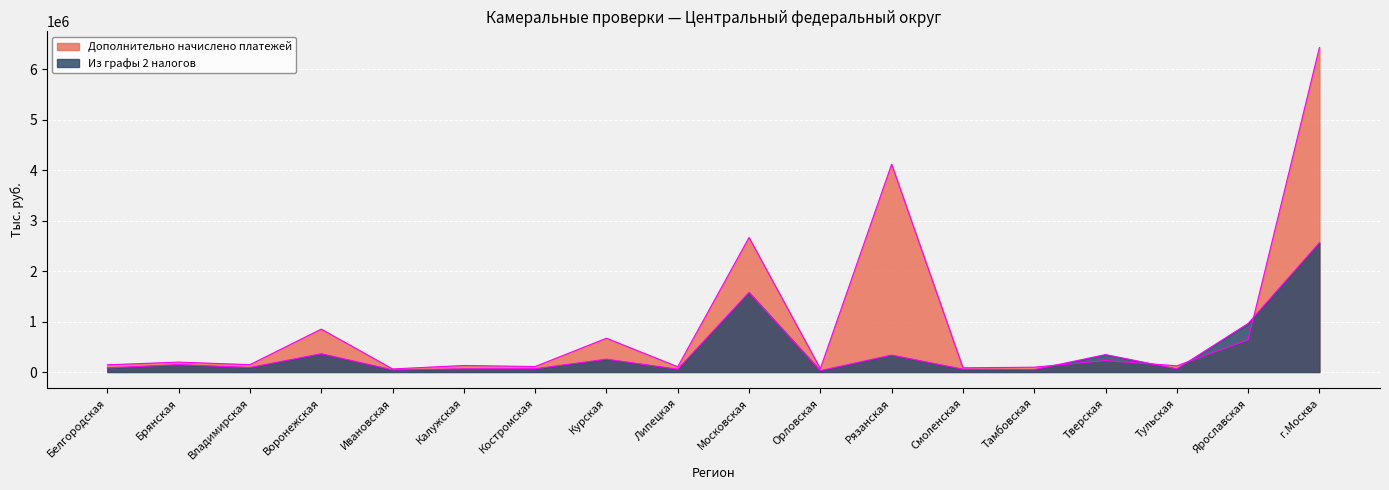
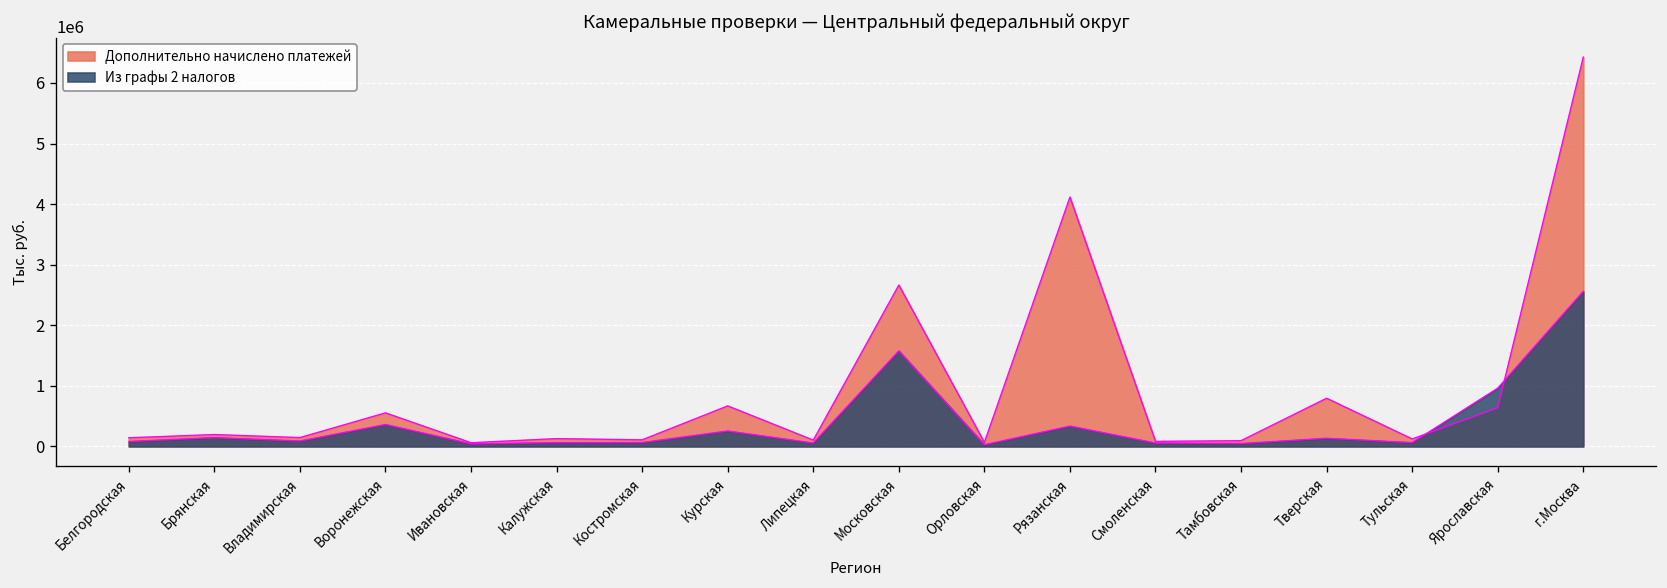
Дополнительно начислено платежей, Воронежская: 800000 -> 600000
Дополнительно начислено платежей, Тверская: 200000 -> 800000
Из графы 2 налогов, Тверская: 300000 -> 100000
